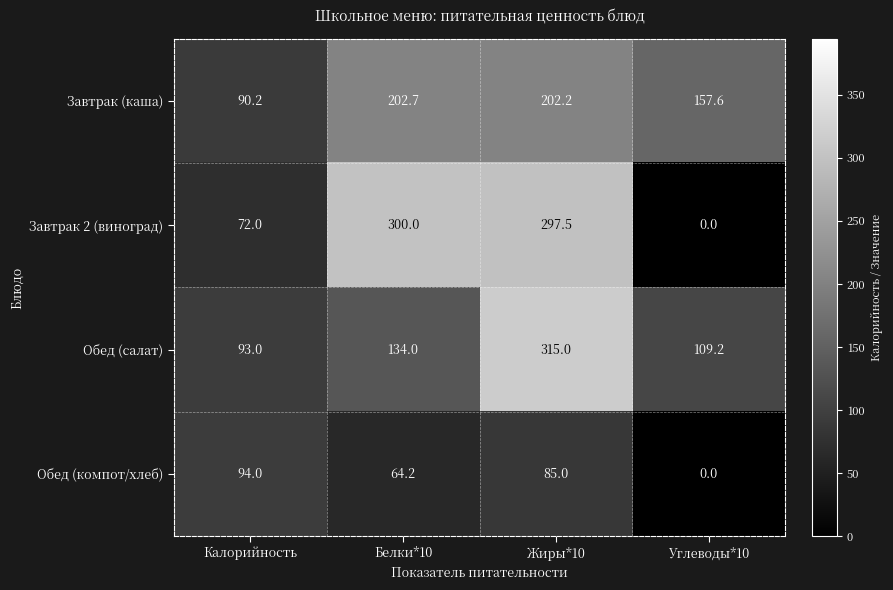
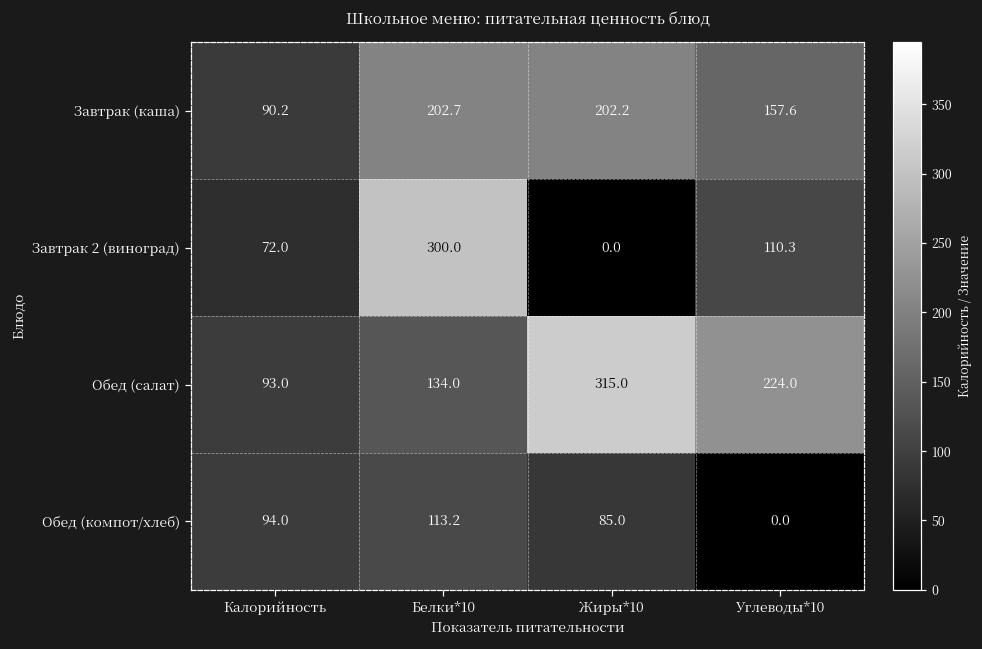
Завтрак 2 (виноград), Жиры*10: 297.5 -> 0.0
Завтрак 2 (виноград), Углеводы*10: 0.0 -> 110.3
Обед (салат), Углеводы*10: 109.2 -> 224.0
Обед (компот/хлеб), Белки*10: 64.2 -> 113.2
